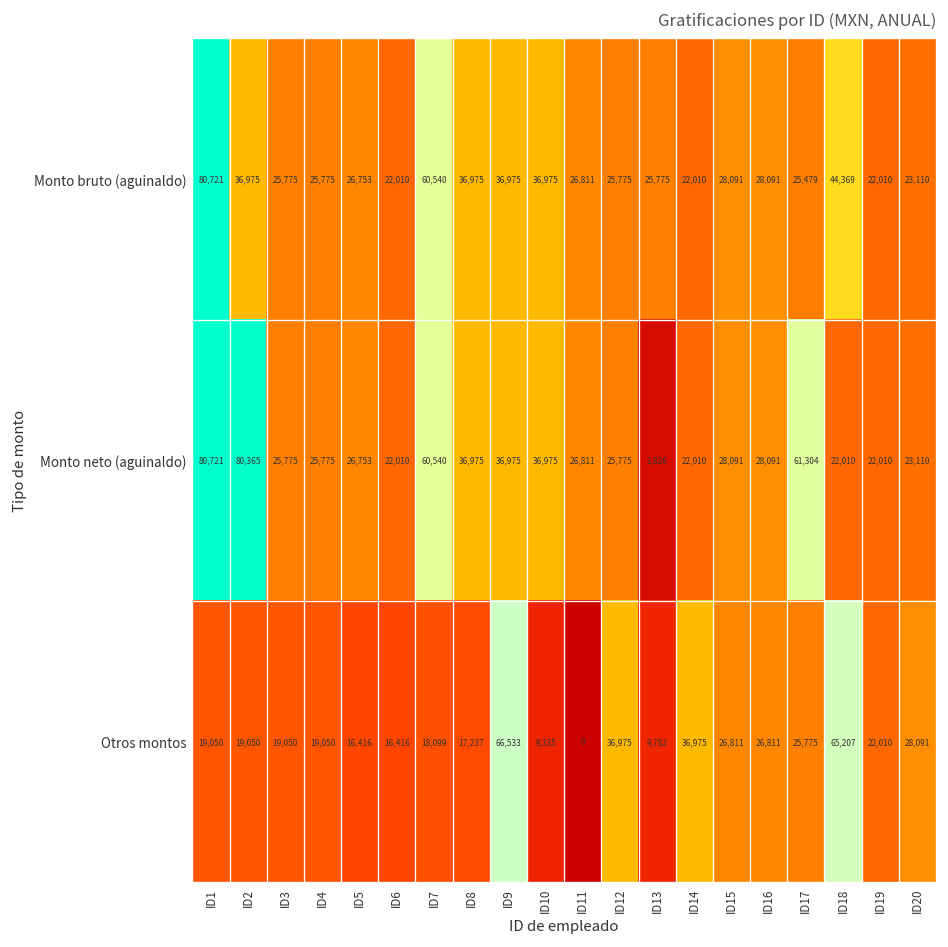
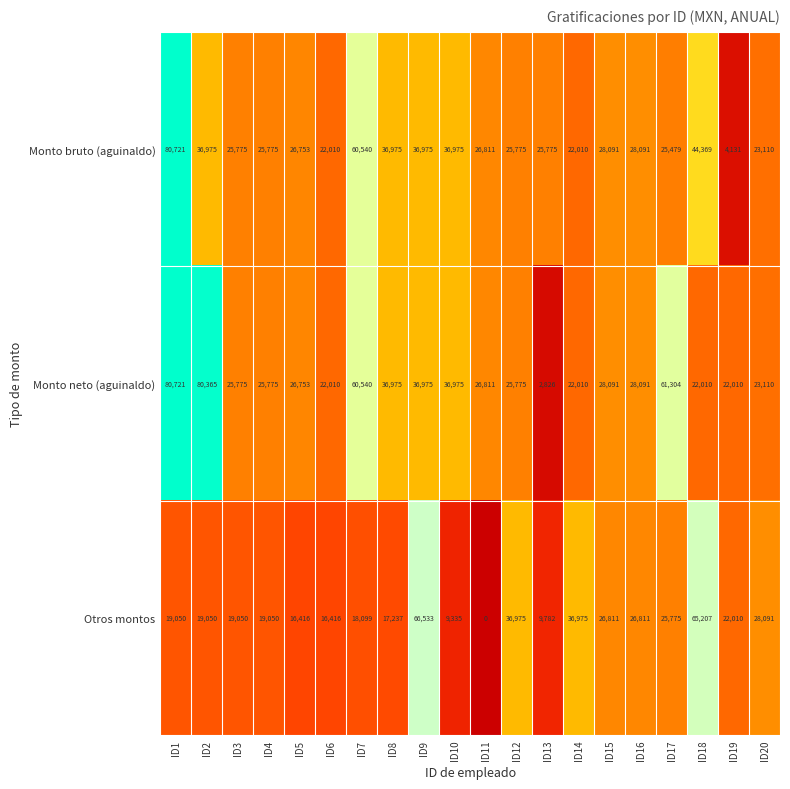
Monto bruto (aguinaldo), ID19: 22,010 -> 4,131
